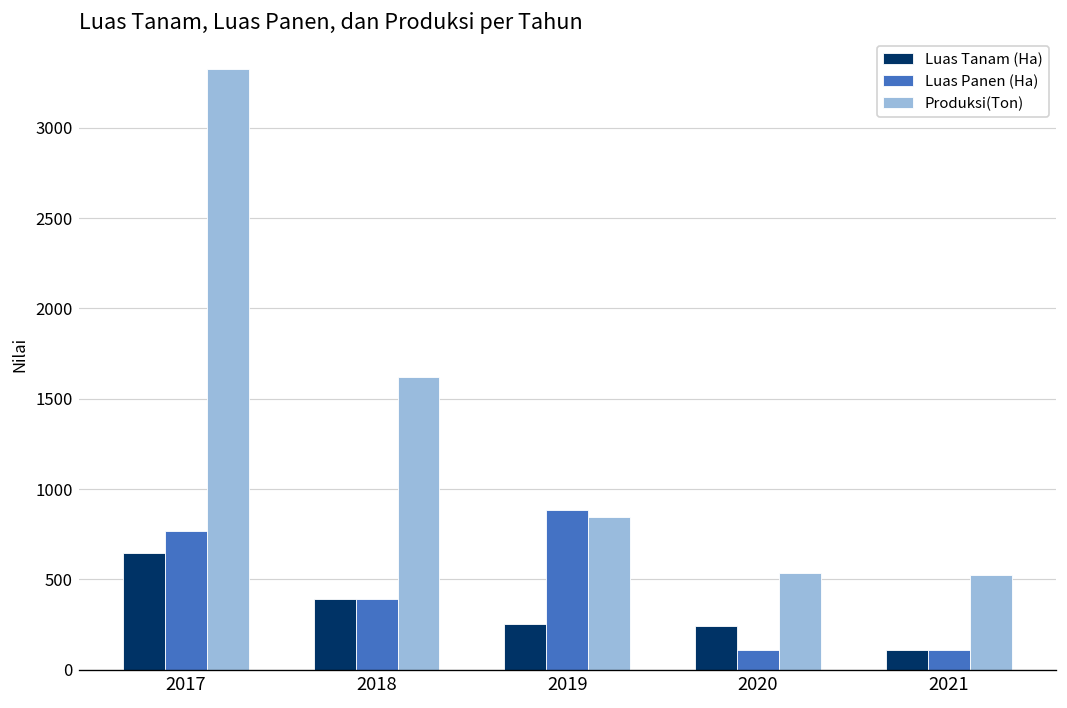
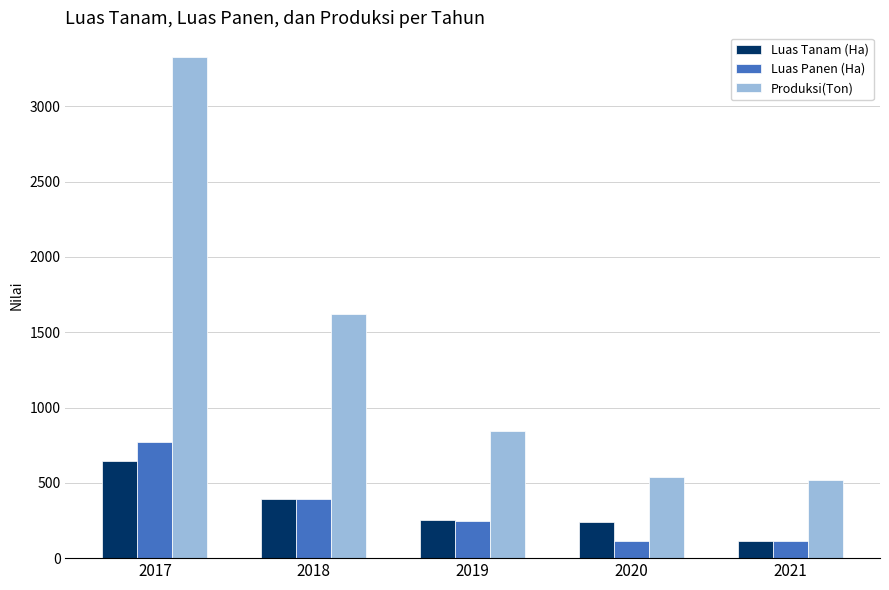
Luas Panen (Ha), 2019: 890 -> 250
